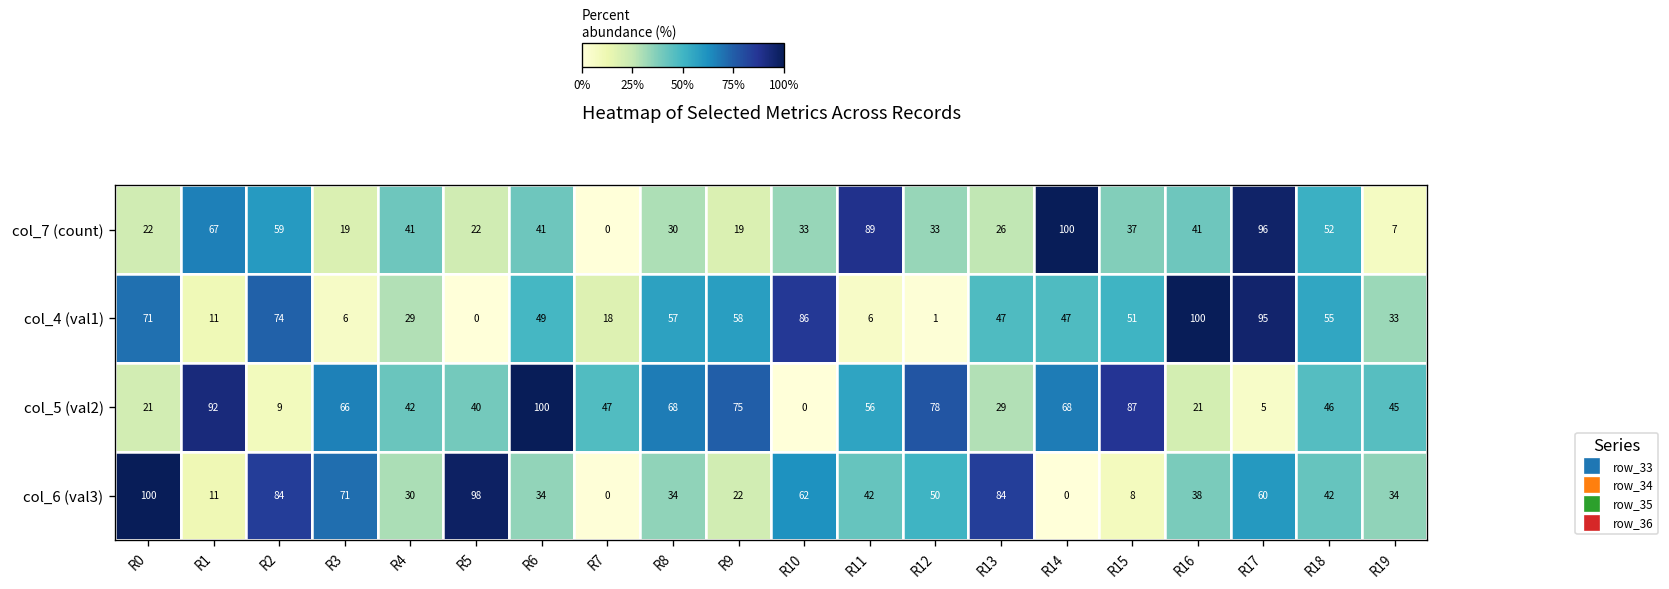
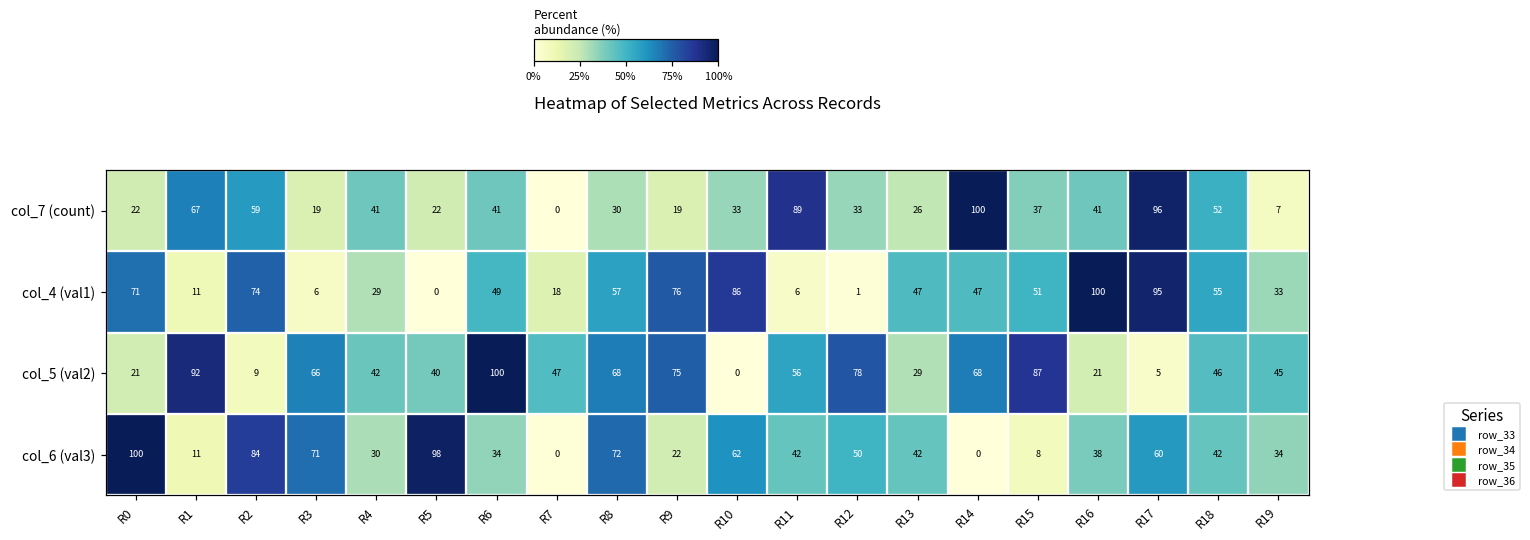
col_4 (val1), R9: 58 -> 76
col_6 (val3), R8: 34 -> 72
col_6 (val3), R13: 84 -> 42
